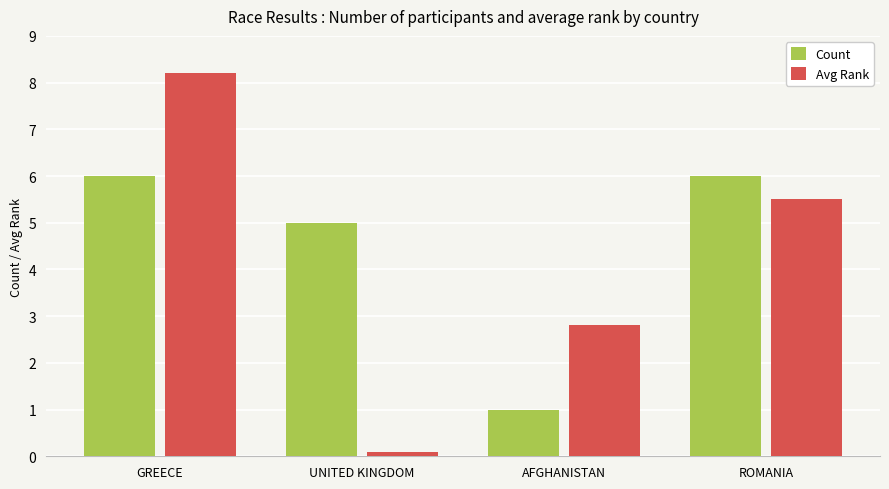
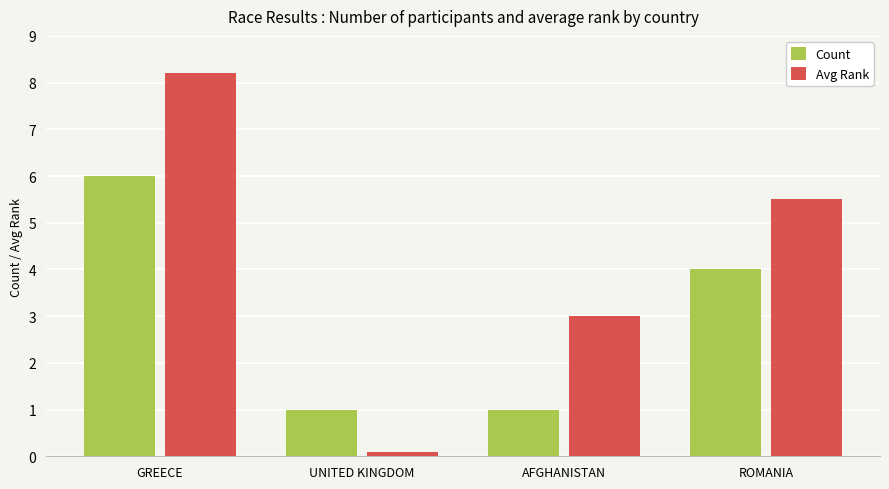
Count, UNITED KINGDOM: 5 -> 1
Avg Rank, AFGHANISTAN: 2.8 -> 3.0
Count, ROMANIA: 6 -> 4
